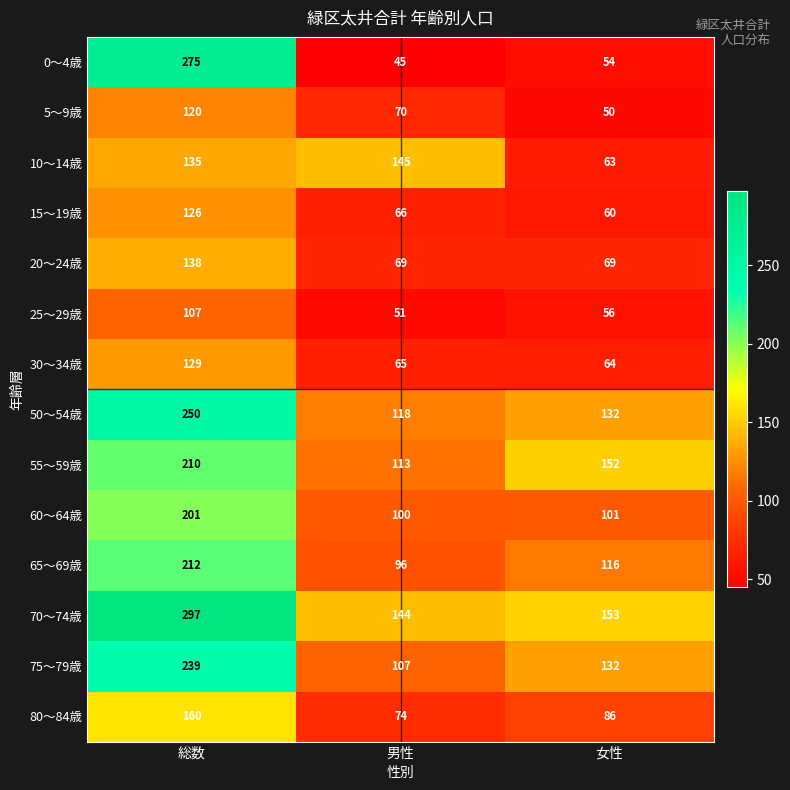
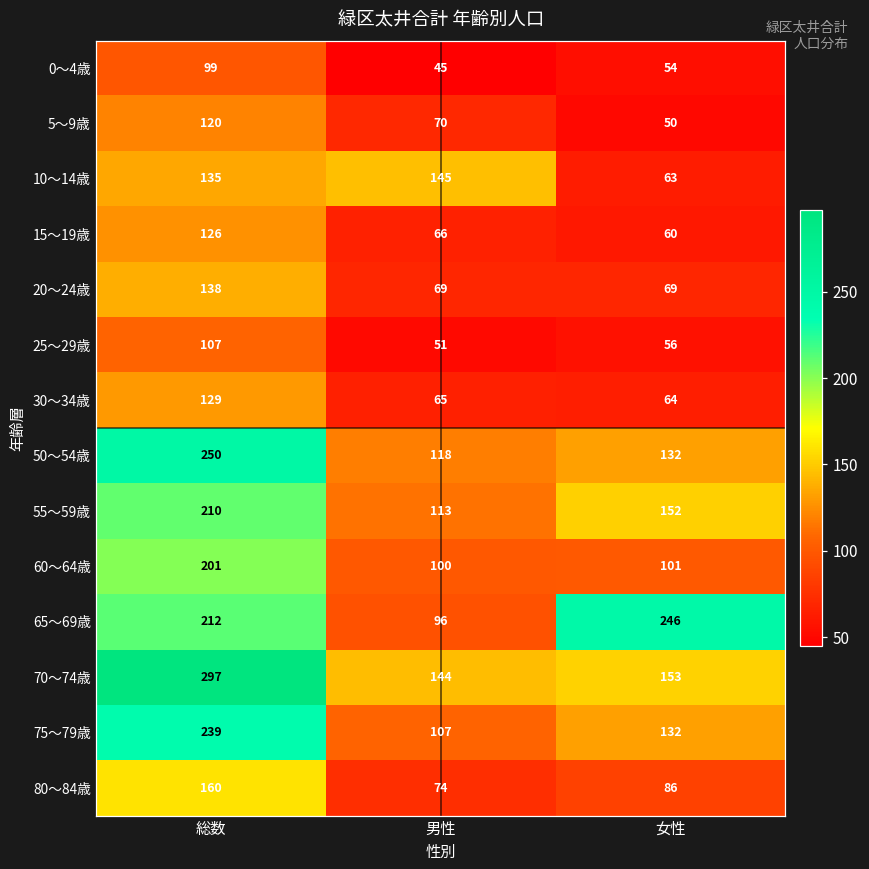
0～4歳, 総数: 275 -> 99
65～69歳, 女性: 116 -> 246
